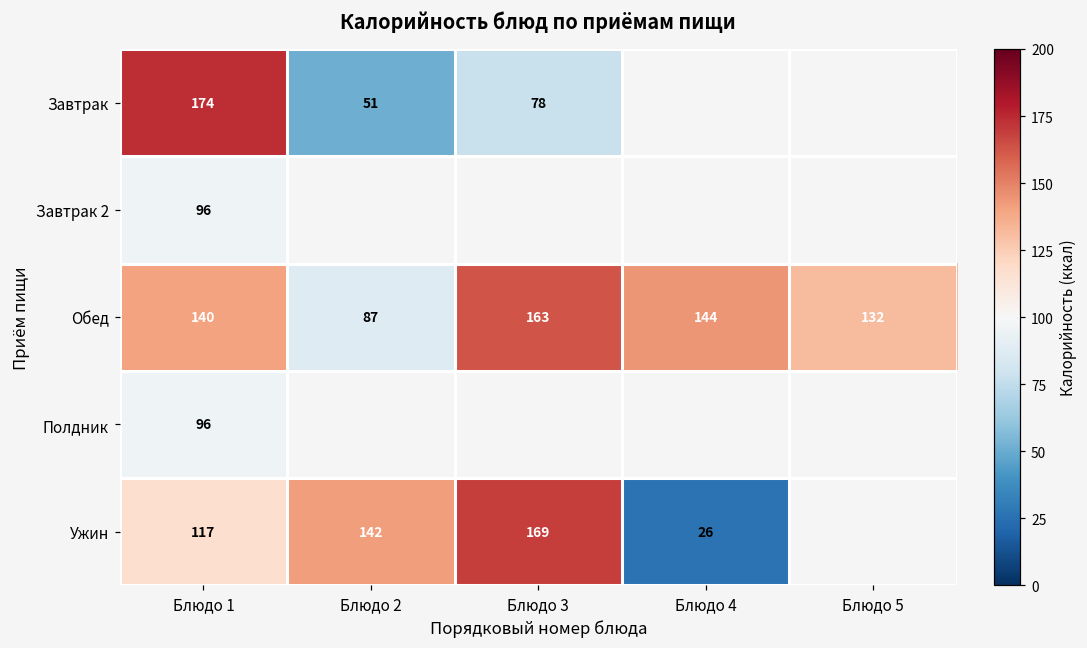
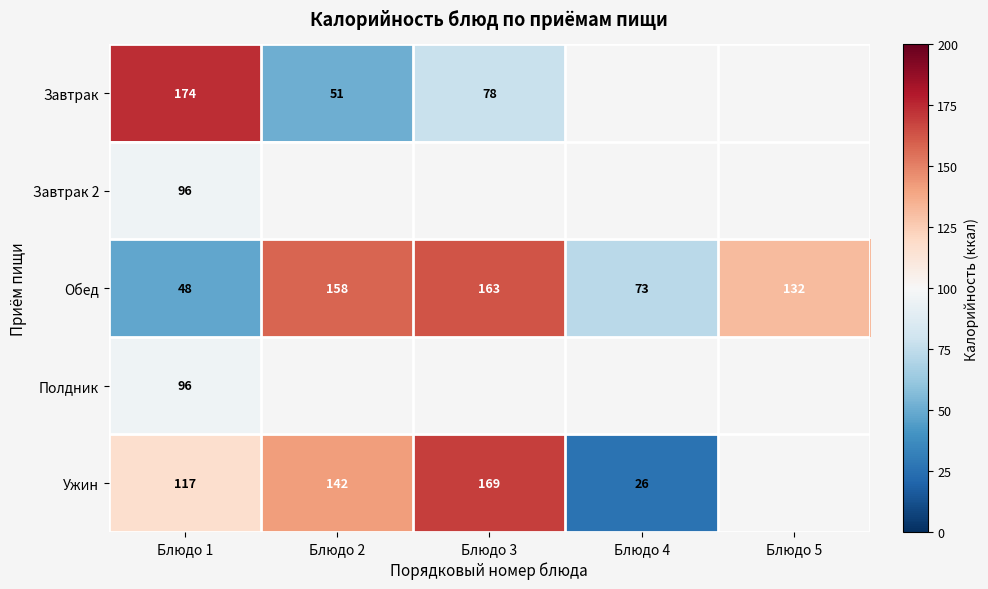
Обед, Блюдо 1: 140 -> 48
Обед, Блюдо 2: 87 -> 158
Обед, Блюдо 4: 144 -> 73
